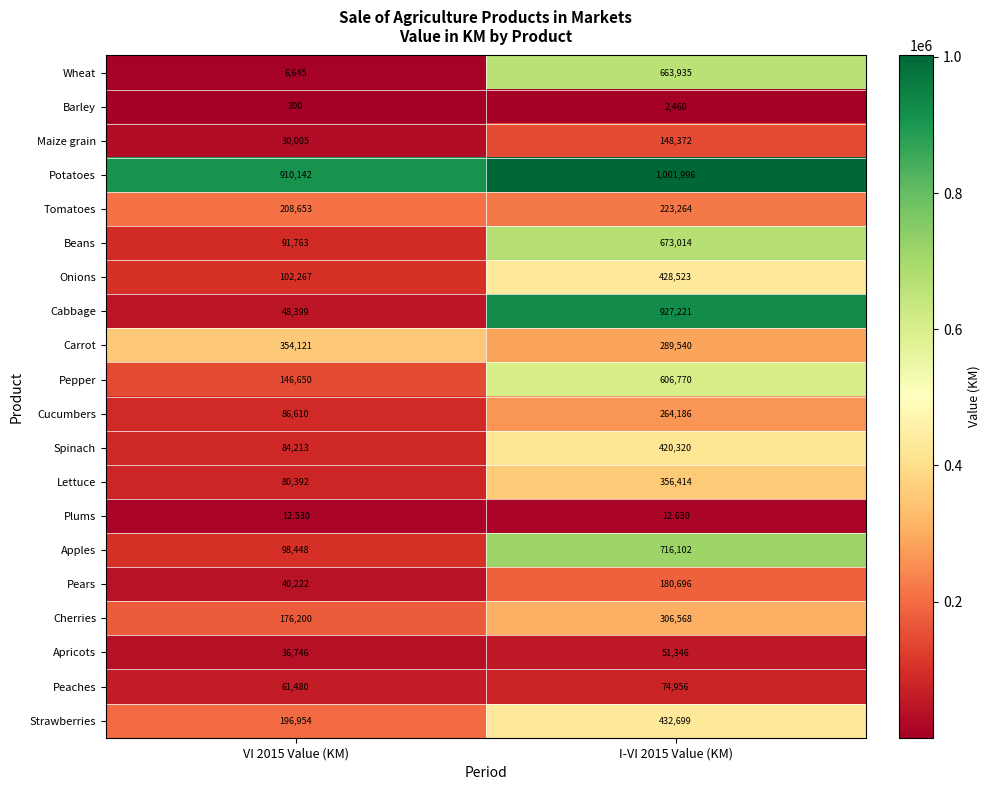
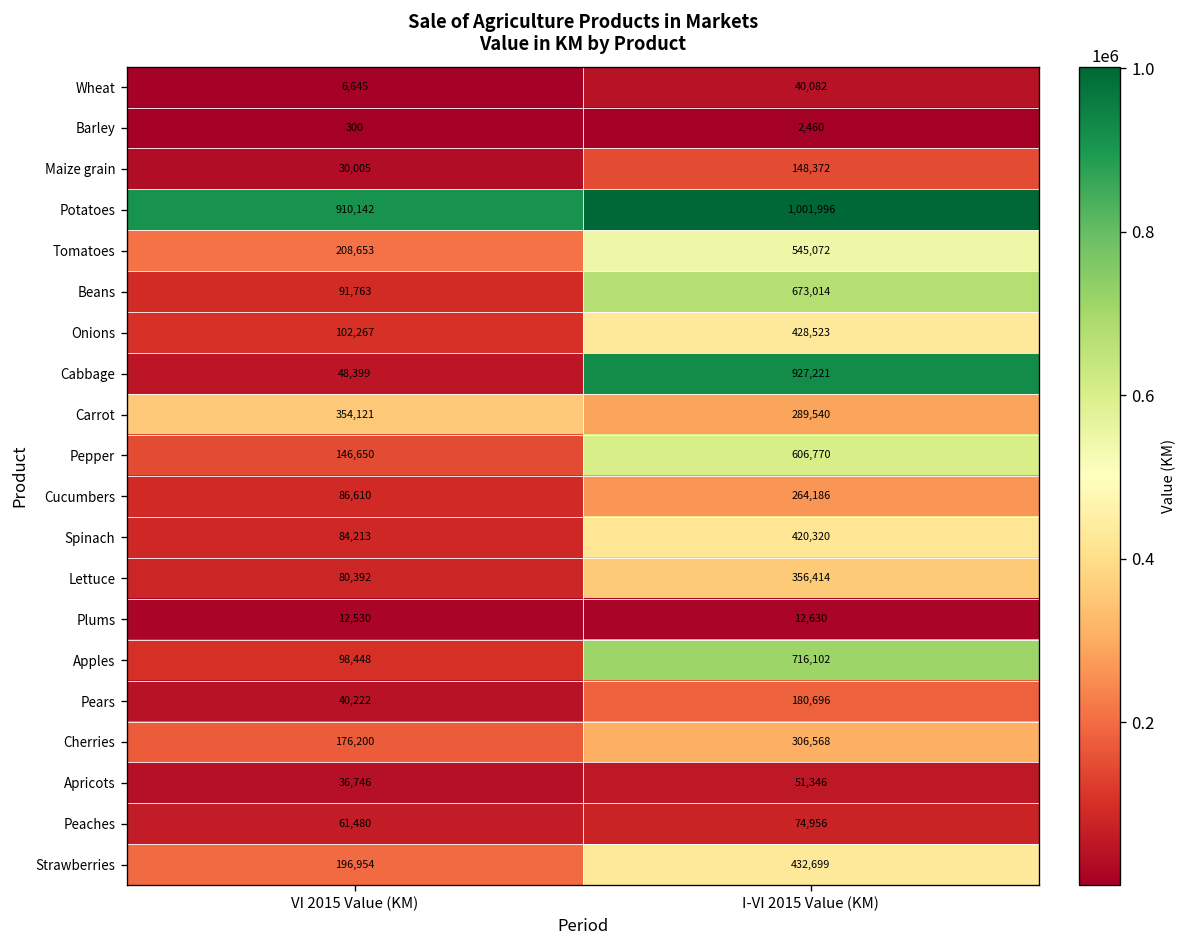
Wheat, I-VI 2015 Value (KM): 663,935 -> 40,082
Tomatoes, I-VI 2015 Value (KM): 223,264 -> 545,072
